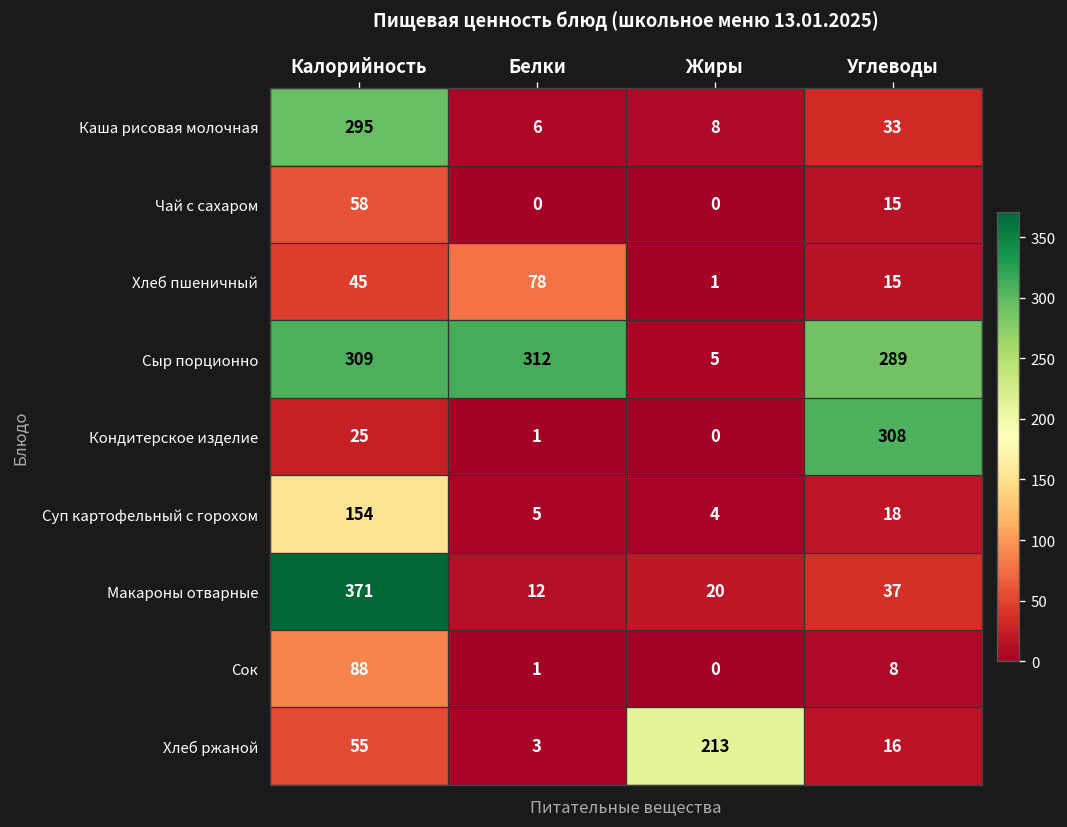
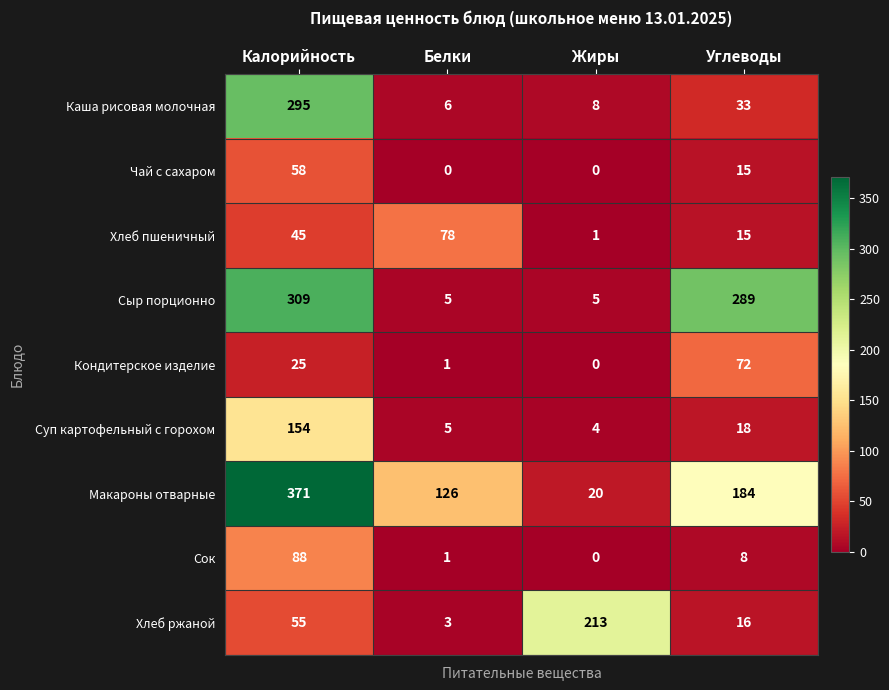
Сыр порционно, Белки: 312 -> 5
Кондитерское изделие, Углеводы: 308 -> 72
Макароны отварные, Белки: 12 -> 126
Макароны отварные, Углеводы: 37 -> 184
